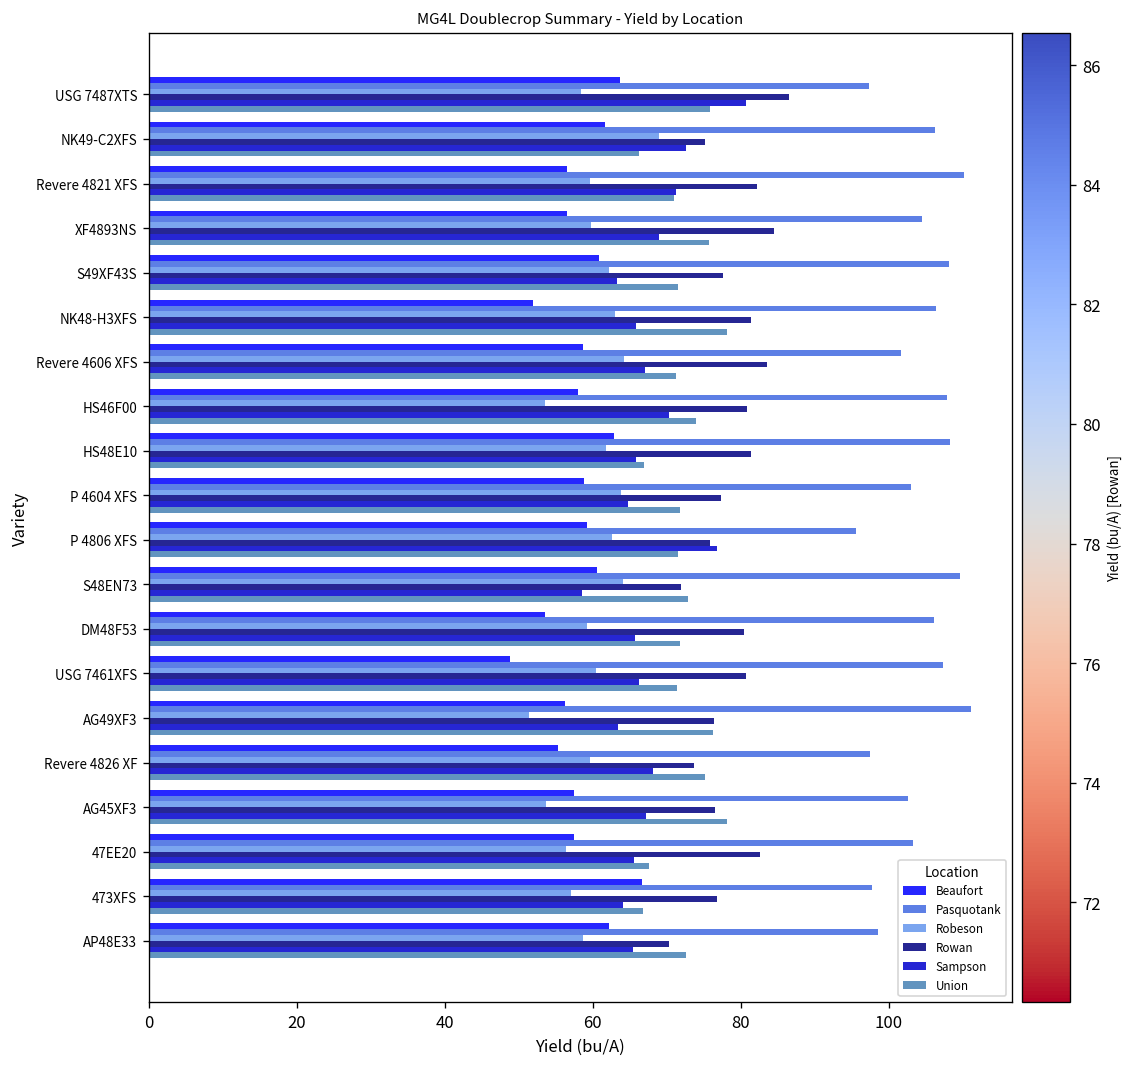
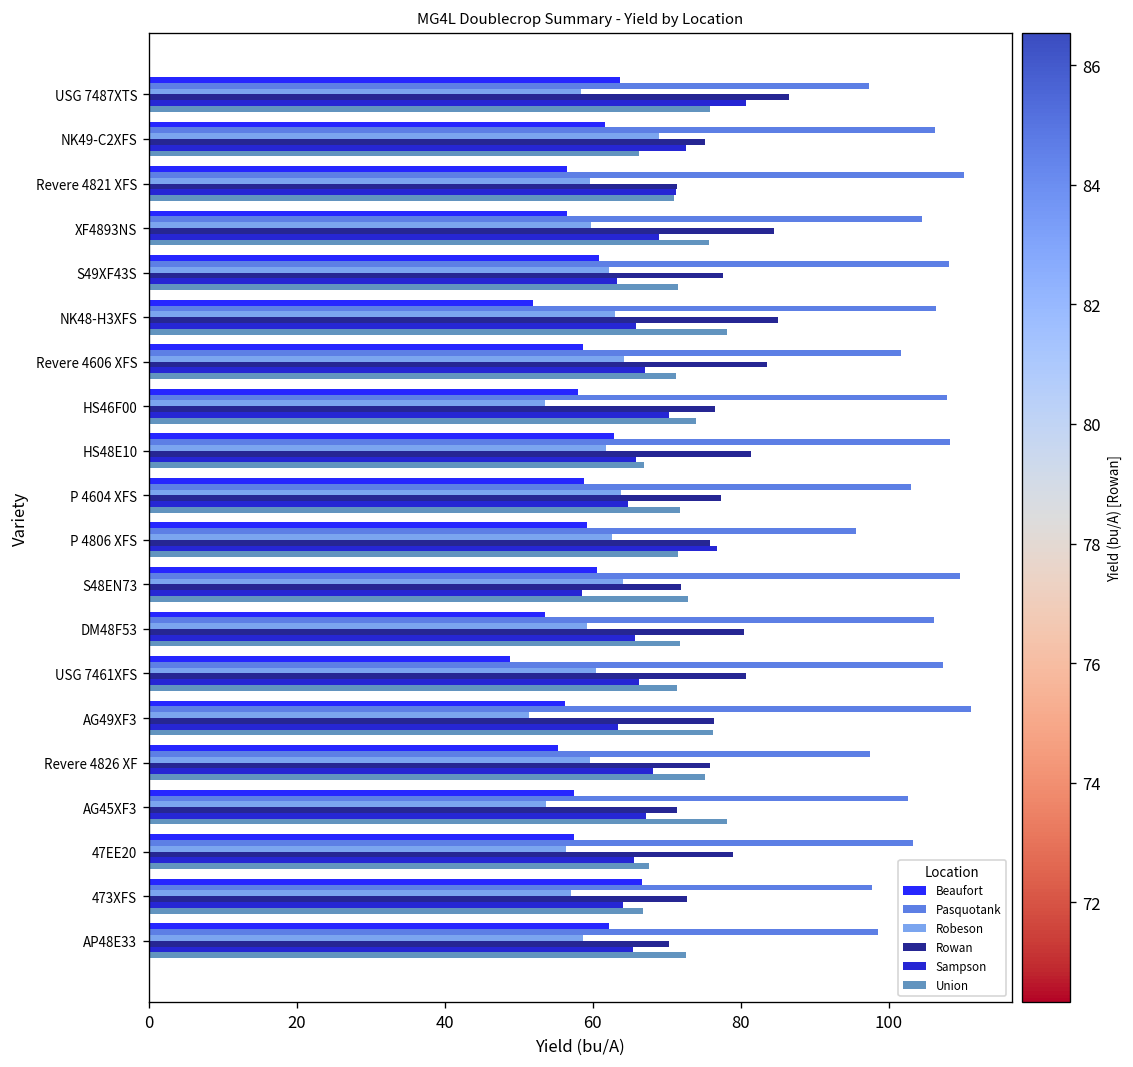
Rowan, Revere 4821 XFS: 82 -> 71
Rowan, NK48-H3XFS: 81 -> 85
Rowan, HS46F00: 81 -> 77
Rowan, Revere 4826 XF: 74 -> 76
Rowan, AG45XF3: 77 -> 71
Rowan, 47EE20: 83 -> 79
Rowan, 473XFS: 77 -> 73
